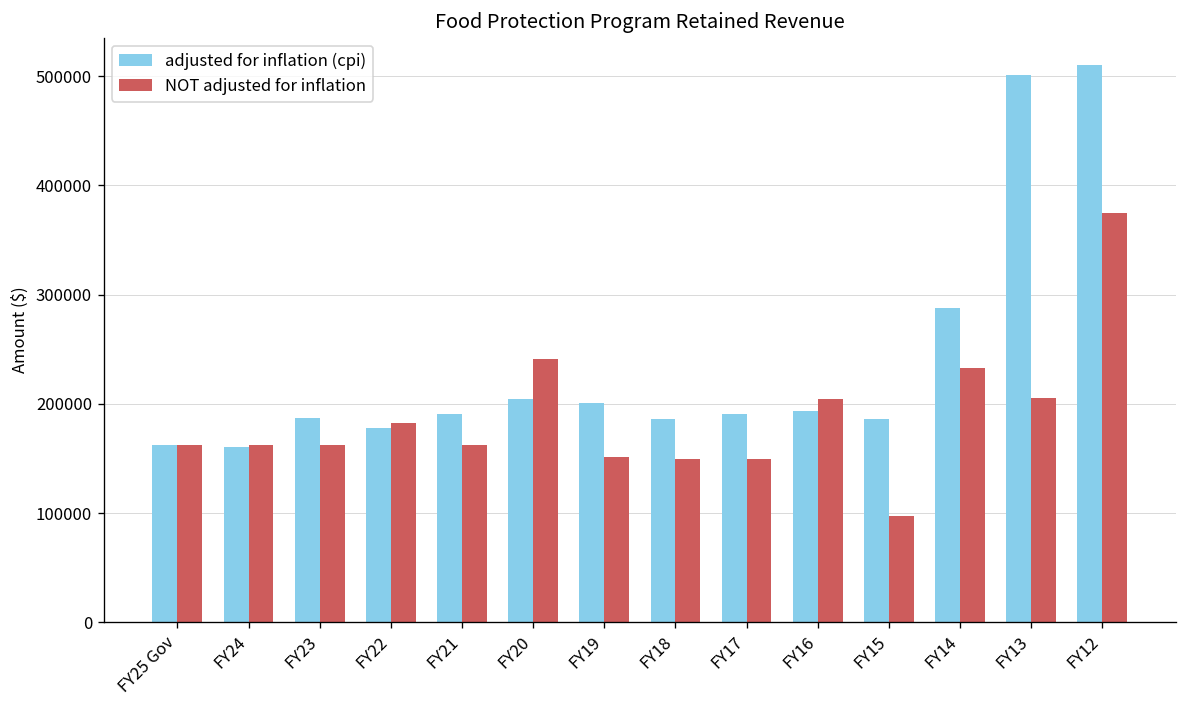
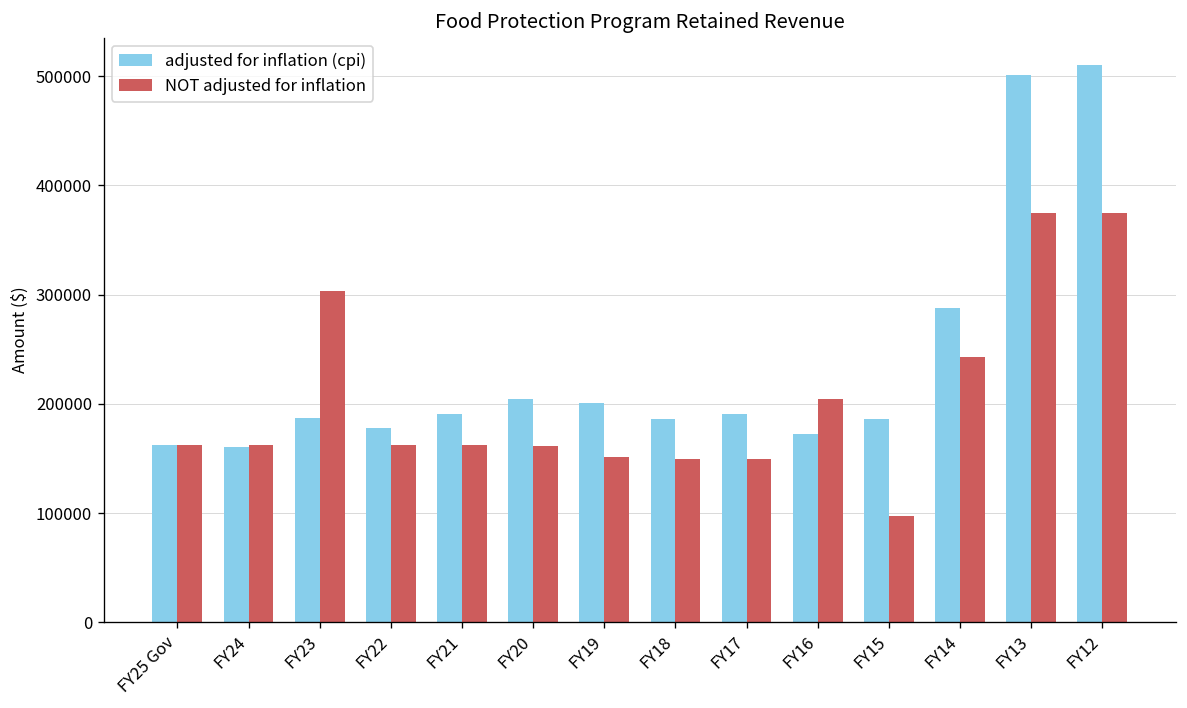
NOT adjusted for inflation, FY23: 160000 -> 300000
NOT adjusted for inflation, FY22: 180000 -> 160000
NOT adjusted for inflation, FY20: 240000 -> 160000
adjusted for inflation (cpi), FY16: 190000 -> 170000
NOT adjusted for inflation, FY14: 230000 -> 240000
NOT adjusted for inflation, FY13: 210000 -> 380000
